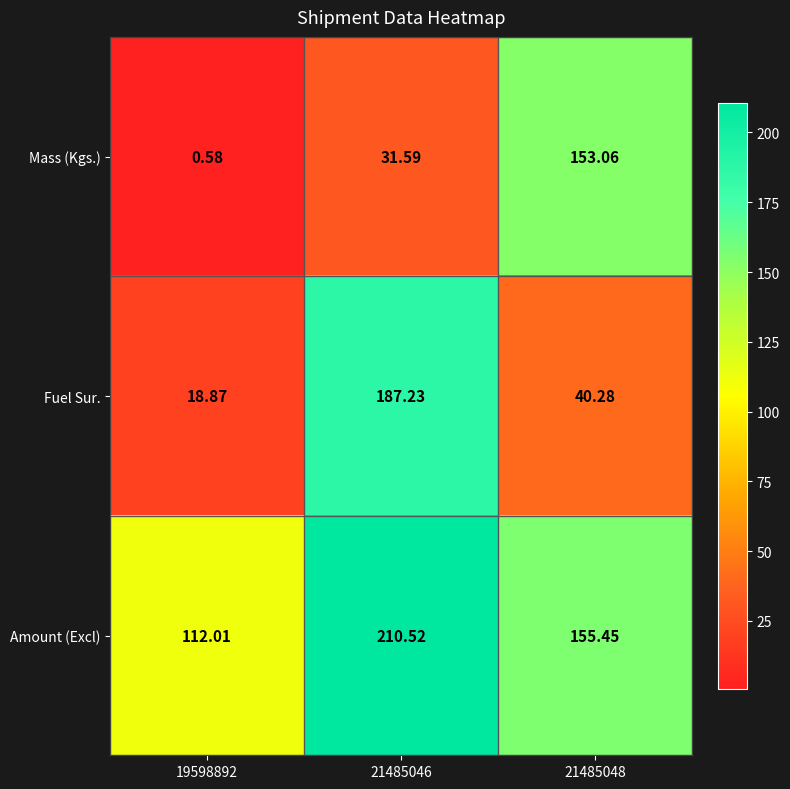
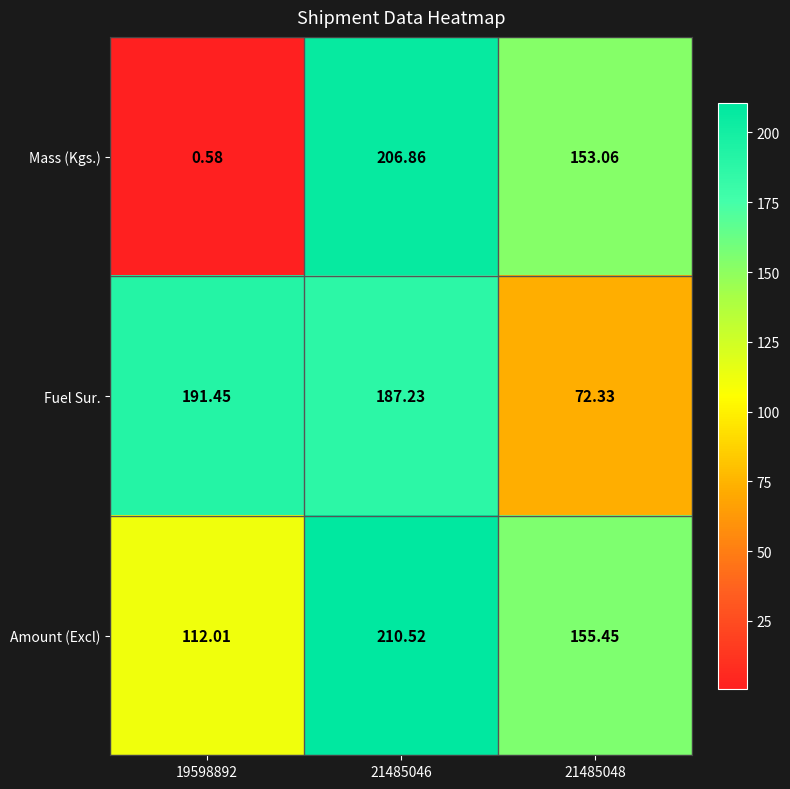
Mass (Kgs.), 21485046: 31.59 -> 206.86
Fuel Sur., 19598892: 18.87 -> 191.45
Fuel Sur., 21485048: 40.28 -> 72.33
